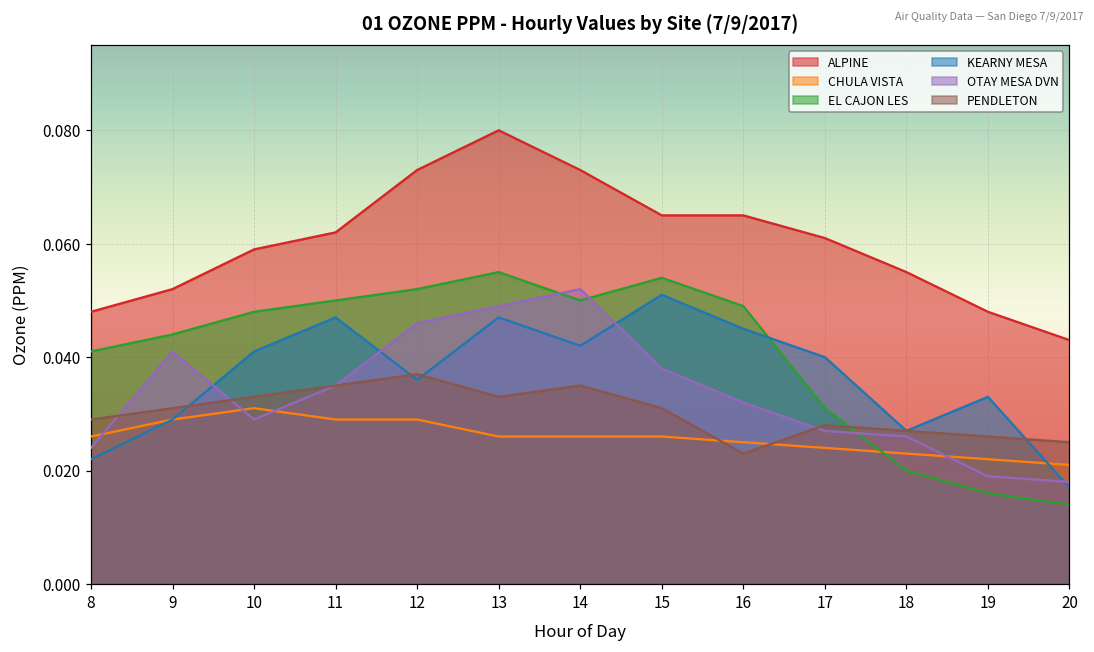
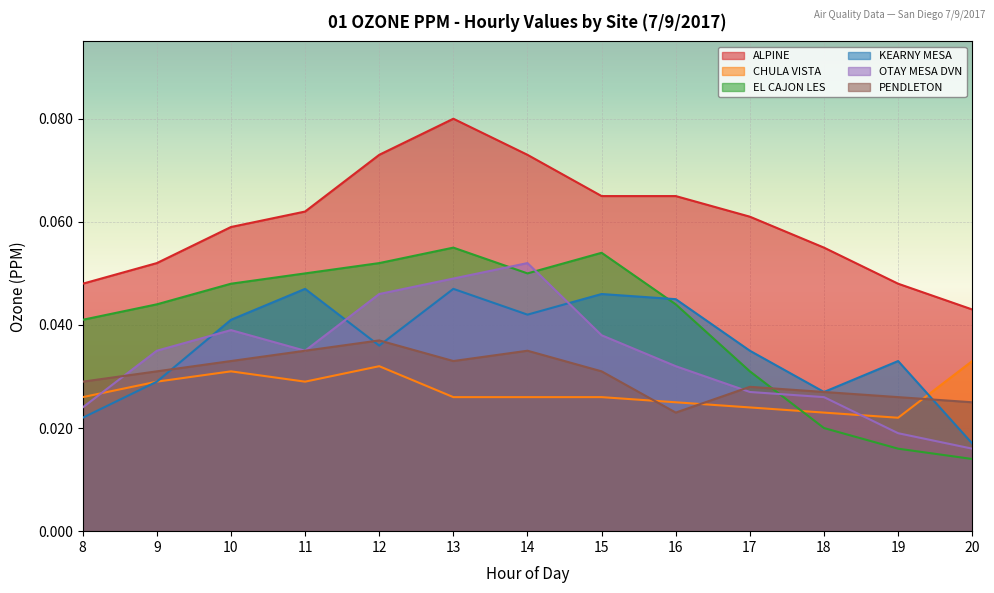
OTAY MESA DVN, 9: 0.041 -> 0.035
OTAY MESA DVN, 10: 0.029 -> 0.039
CHULA VISTA, 12: 0.029 -> 0.032
KEARNY MESA, 15: 0.051 -> 0.046
EL CAJON LES, 16: 0.049 -> 0.044
KEARNY MESA, 17: 0.040 -> 0.035
CHULA VISTA, 20: 0.021 -> 0.033
OTAY MESA DVN, 20: 0.018 -> 0.016
